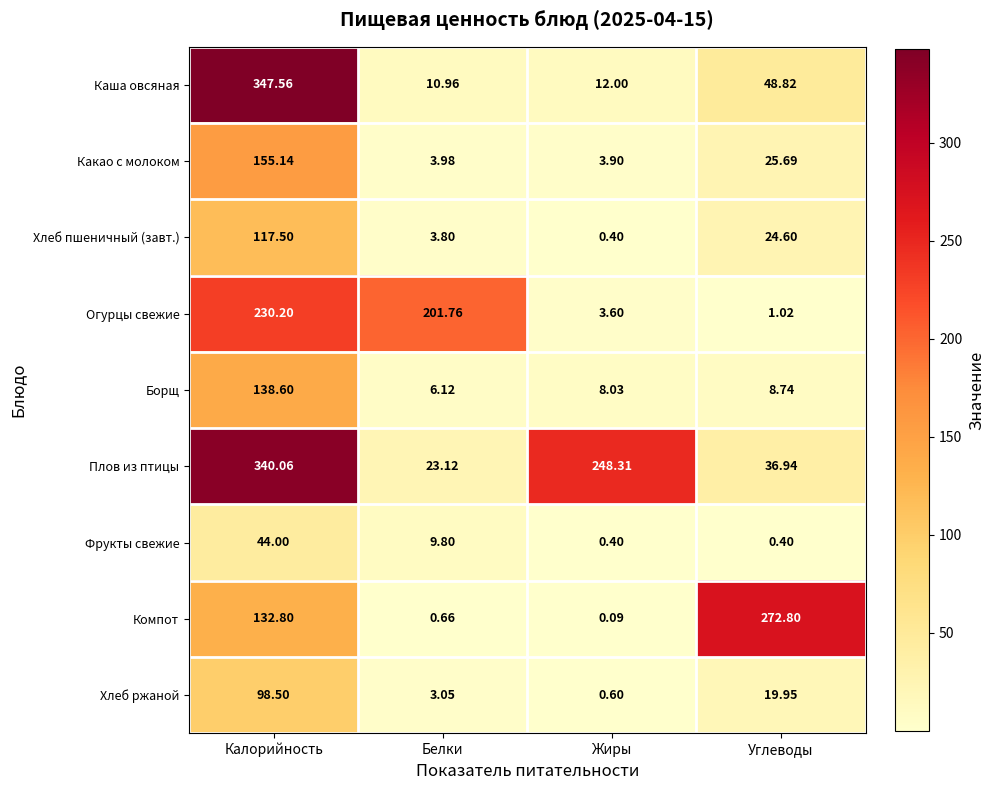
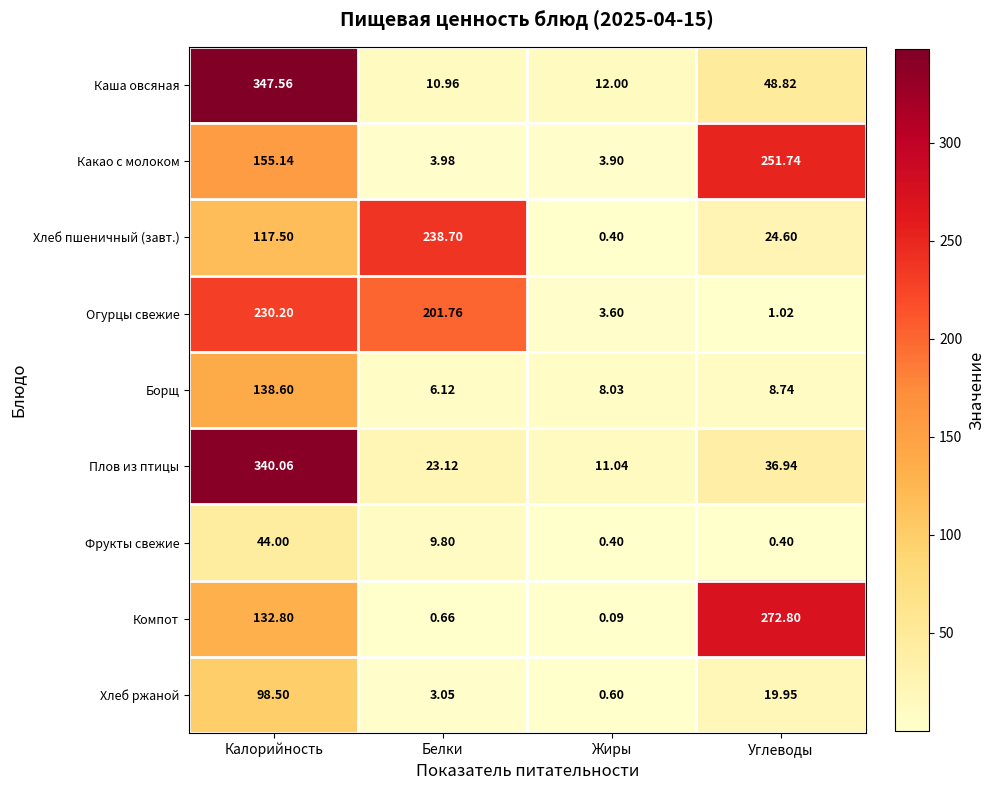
Какао с молоком, Углеводы: 25.69 -> 251.74
Хлеб пшеничный (завт.), Белки: 3.80 -> 238.70
Плов из птицы, Жиры: 248.31 -> 11.04
